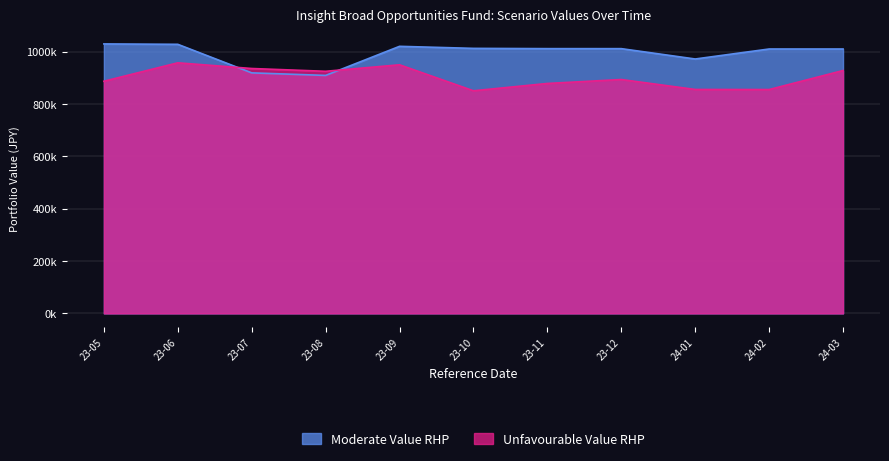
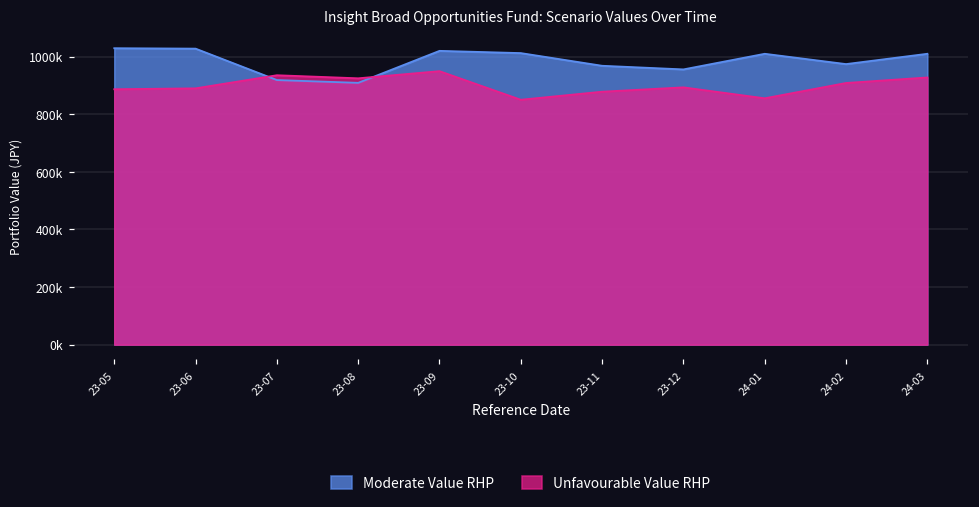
Unfavourable Value RHP, 23-06: 960000 -> 890000
Moderate Value RHP, 23-11: 1010000 -> 970000
Moderate Value RHP, 23-12: 1010000 -> 960000
Moderate Value RHP, 24-01: 970000 -> 1010000
Moderate Value RHP, 24-02: 1010000 -> 970000
Unfavourable Value RHP, 24-02: 850000 -> 910000
